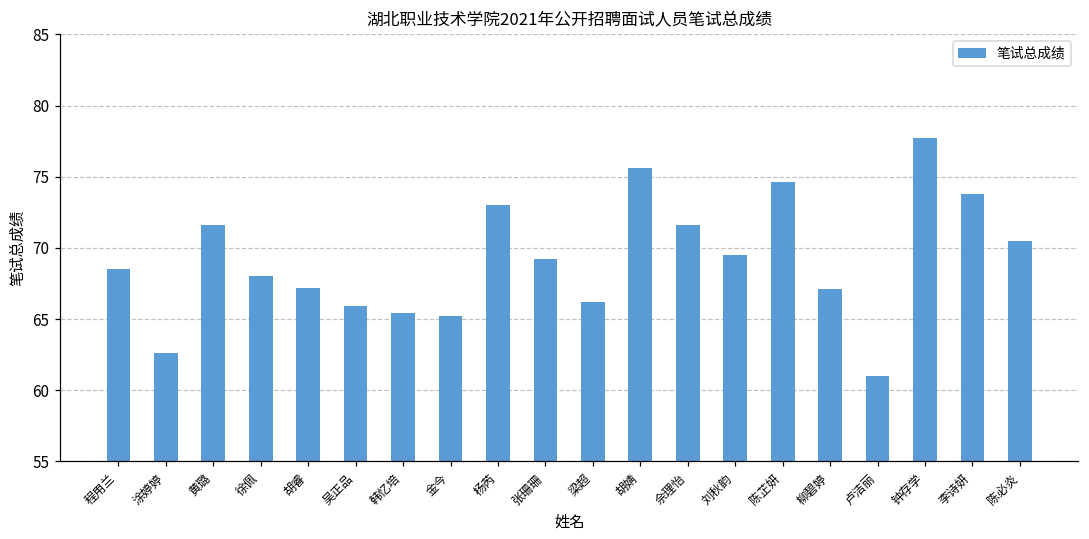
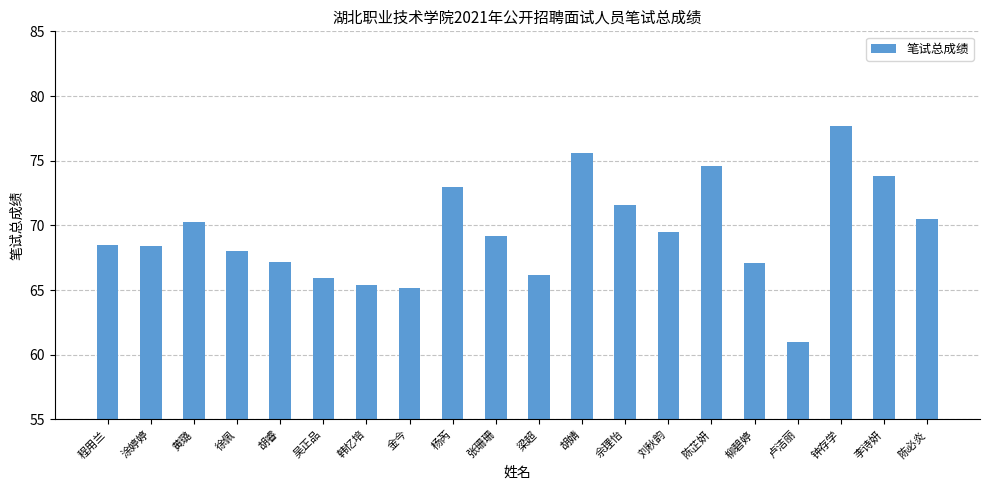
涂婷婷: 62.6 -> 68.4
黄璐: 71.6 -> 70.3
